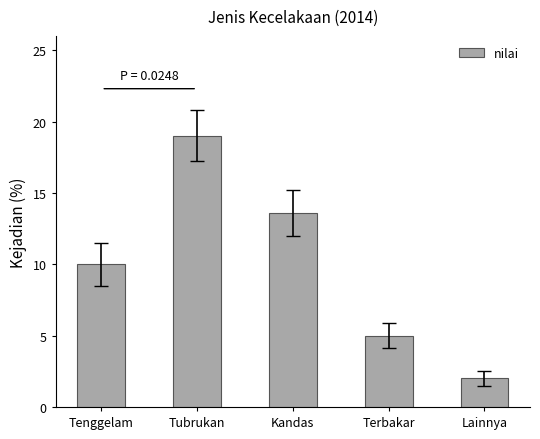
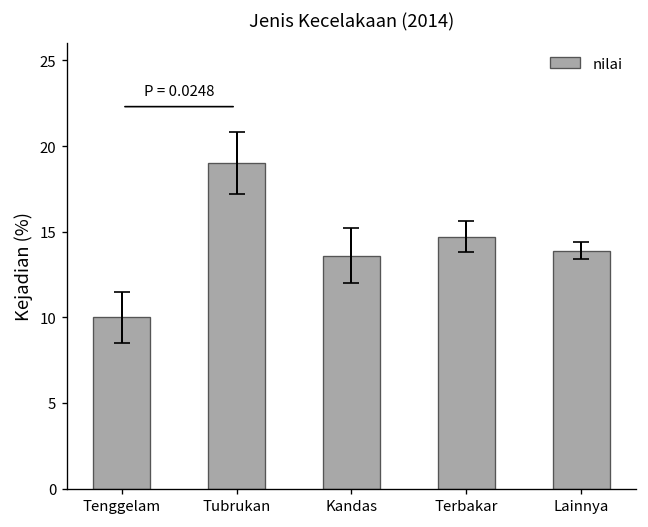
nilai, Terbakar: 5.0 -> 14.7
nilai, Lainnya: 2.0 -> 13.9
